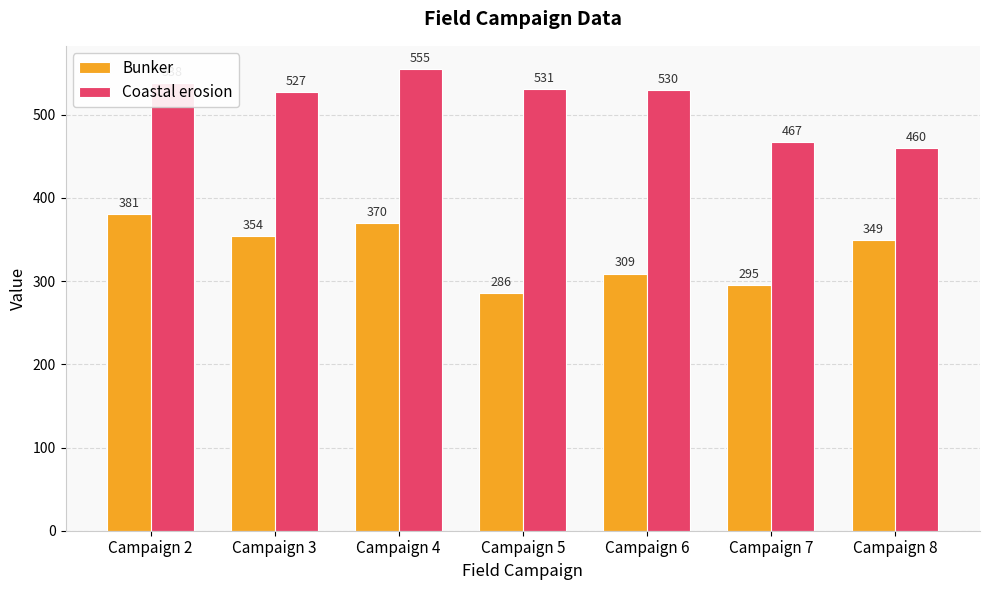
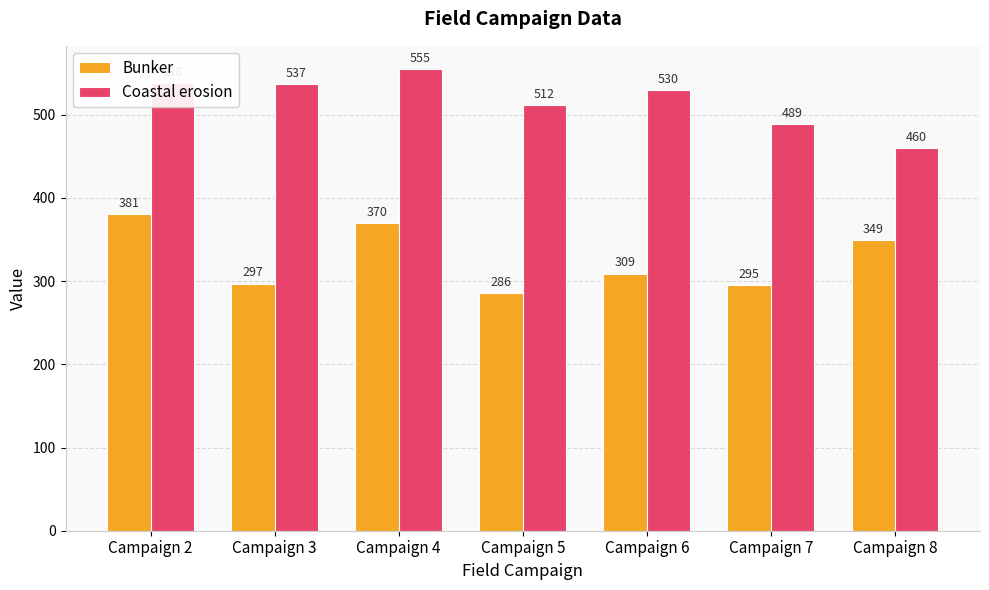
Bunker, Campaign 3: 354 -> 297
Coastal erosion, Campaign 3: 527 -> 537
Coastal erosion, Campaign 5: 531 -> 512
Coastal erosion, Campaign 7: 467 -> 489
